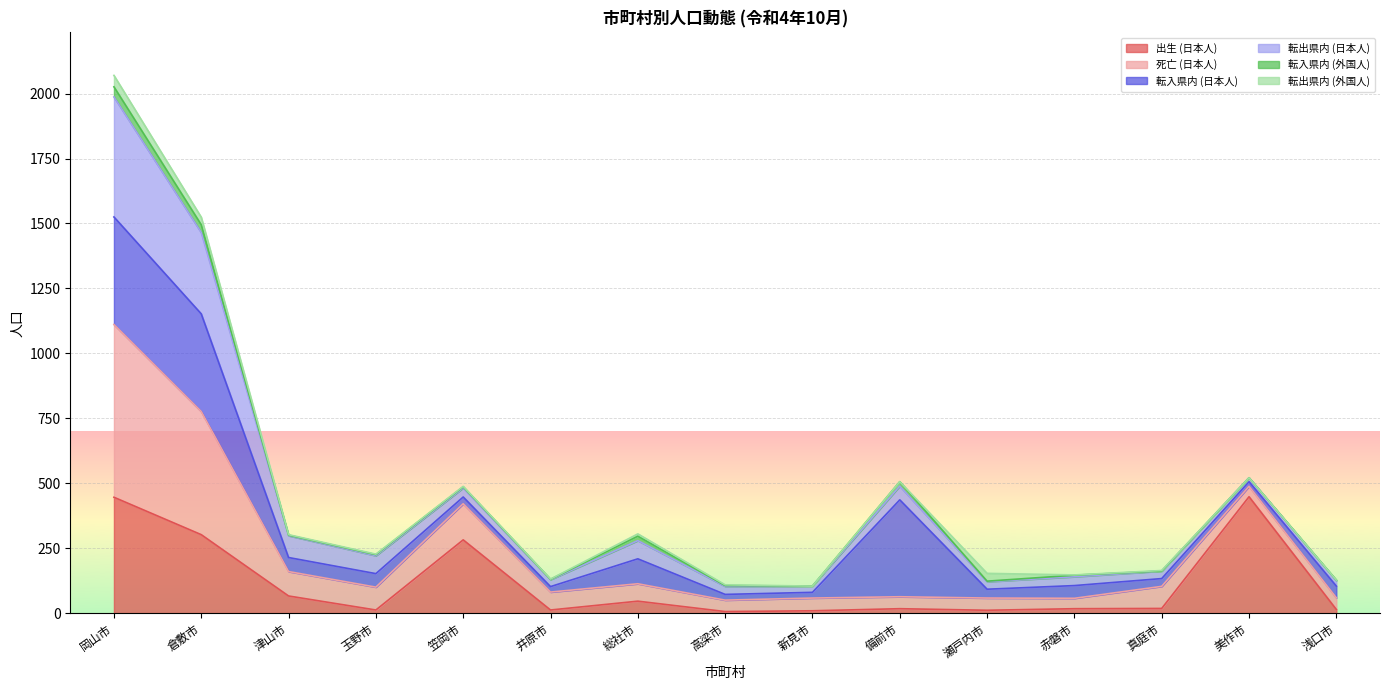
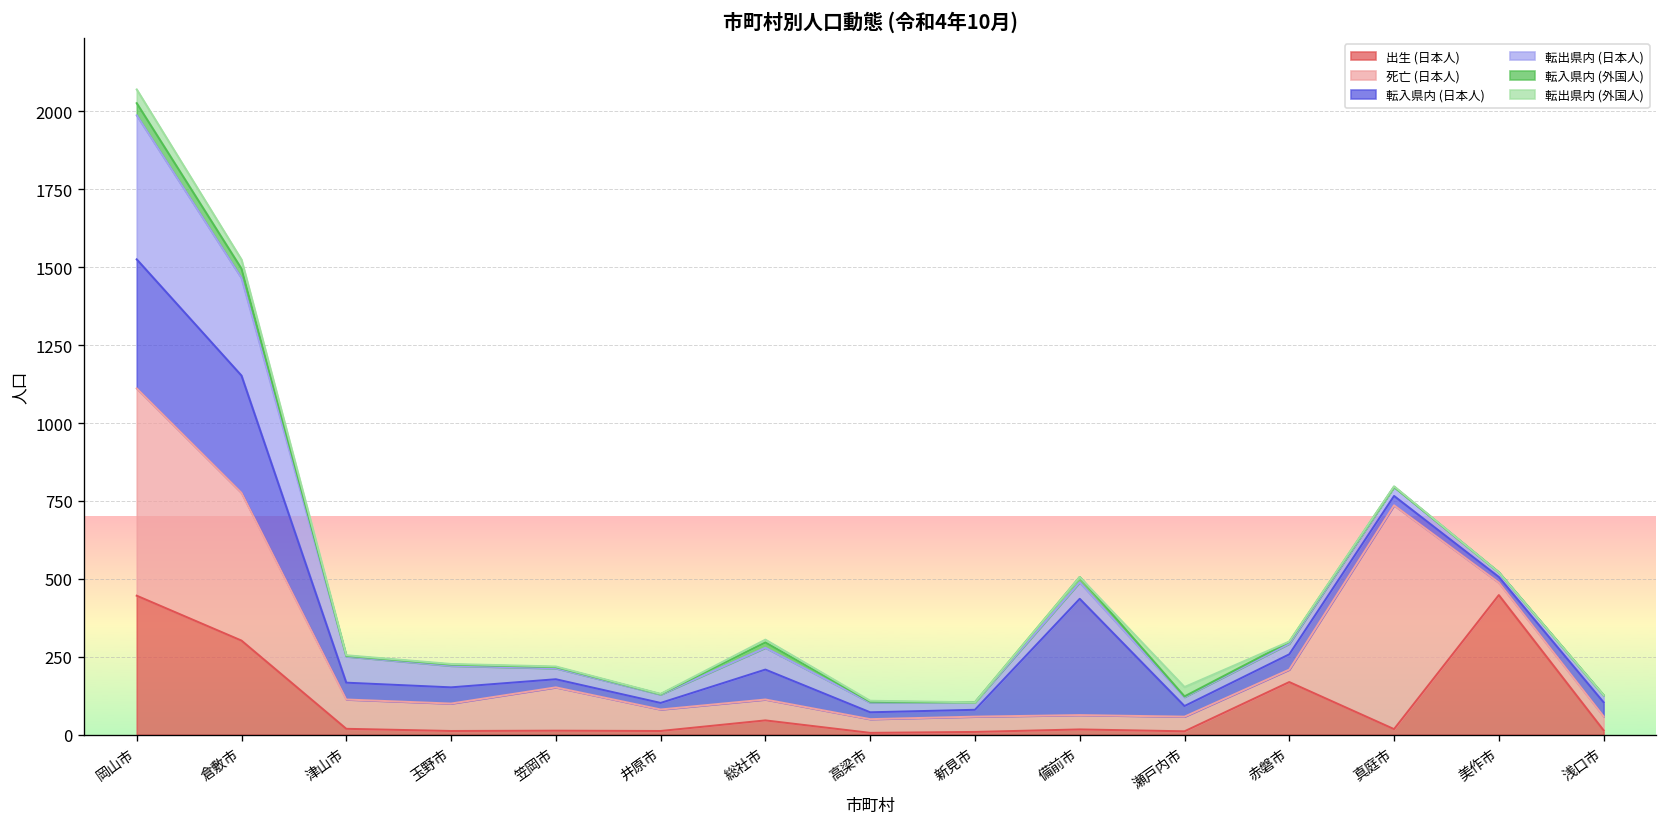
出生 (日本人), 津山市: 70 -> 20
出生 (日本人), 笠岡市: 280 -> 10
出生 (日本人), 赤磐市: 20 -> 170
死亡 (日本人), 真庭市: 90 -> 720
